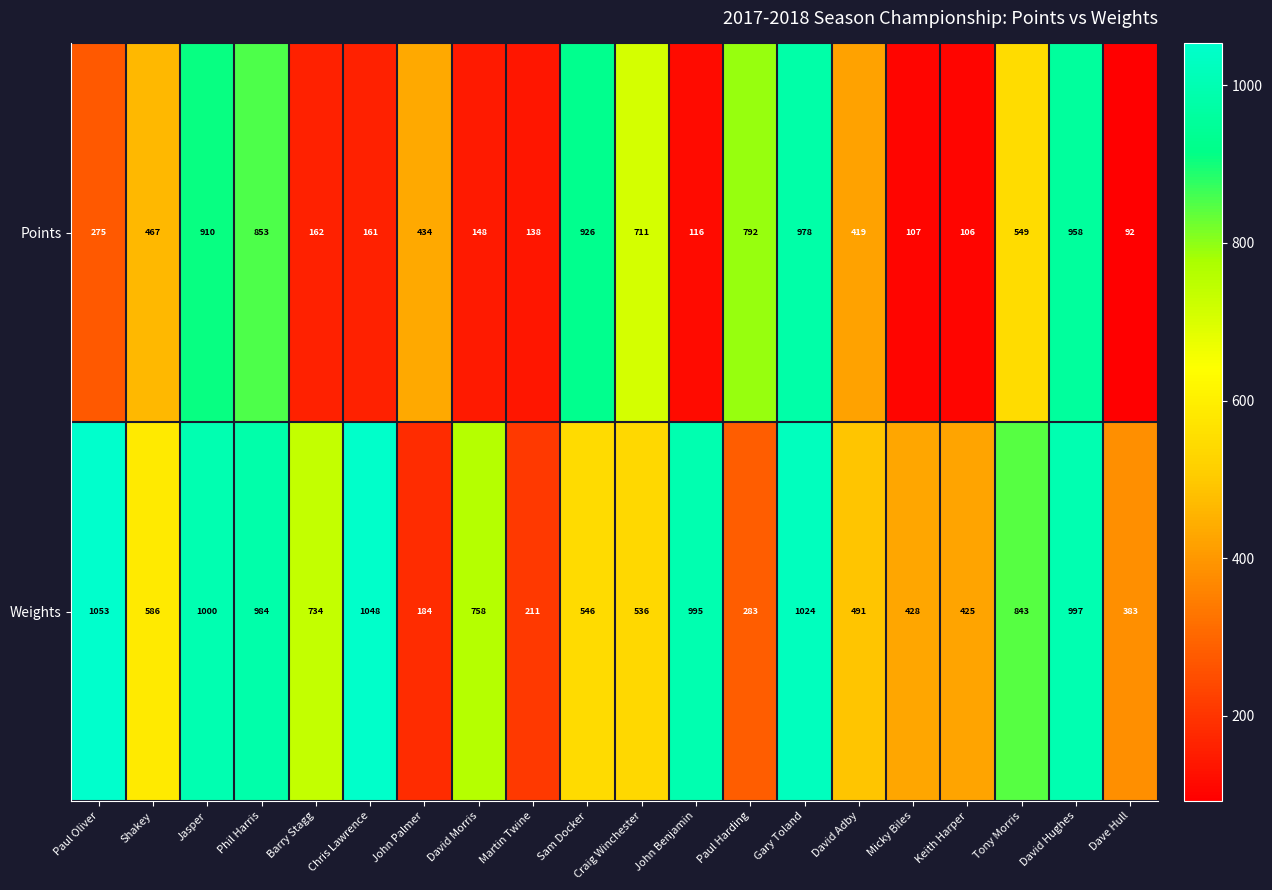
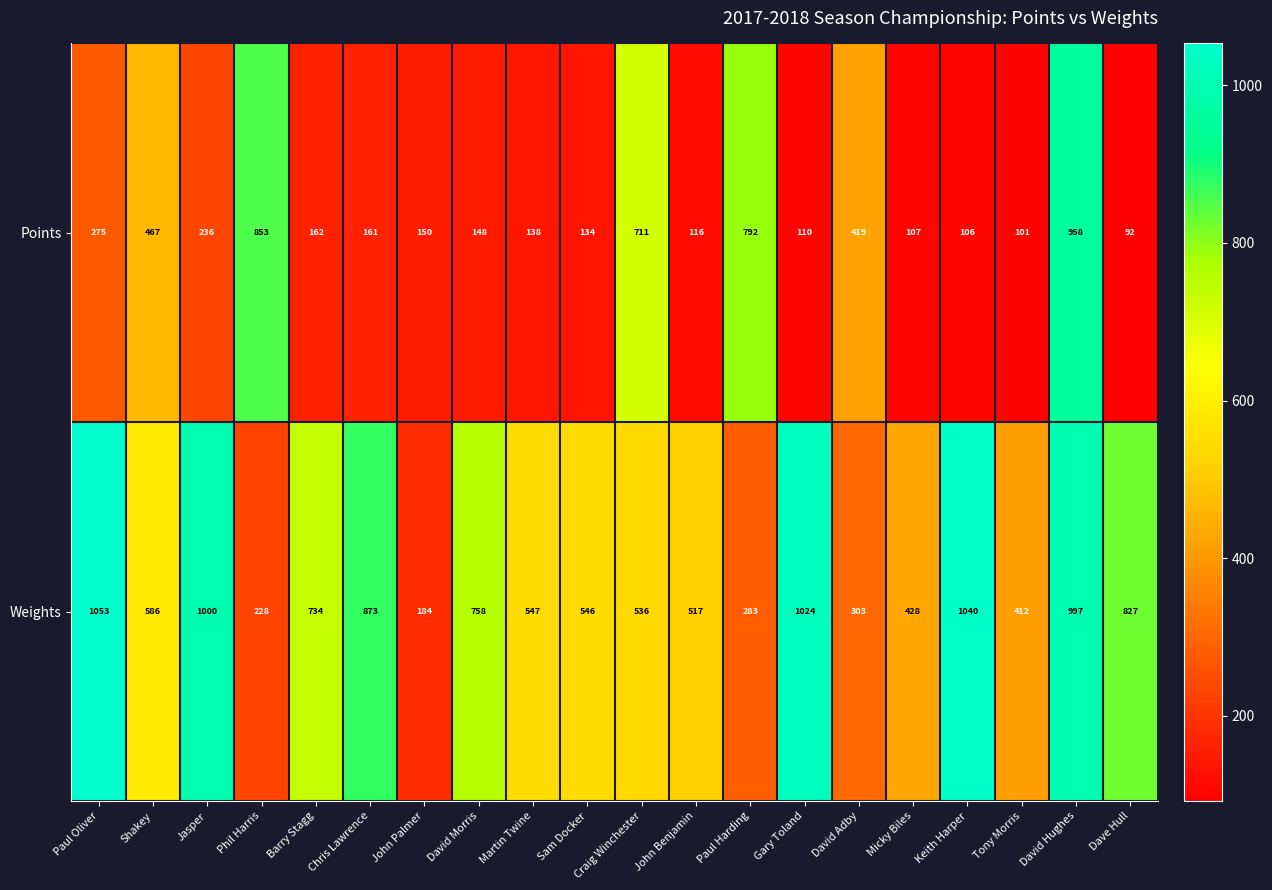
Points, Jasper: 910 -> 236
Points, John Palmer: 434 -> 150
Points, Sam Docker: 926 -> 134
Points, Gary Toland: 978 -> 110
Points, Tony Morris: 549 -> 101
Weights, Phil Harris: 984 -> 228
Weights, Chris Lawrence: 1048 -> 873
Weights, Martin Twine: 211 -> 547
Weights, John Benjamin: 995 -> 517
Weights, David Adby: 491 -> 303
Weights, Keith Harper: 425 -> 1040
Weights, Tony Morris: 843 -> 412
Weights, Dave Hull: 383 -> 827
